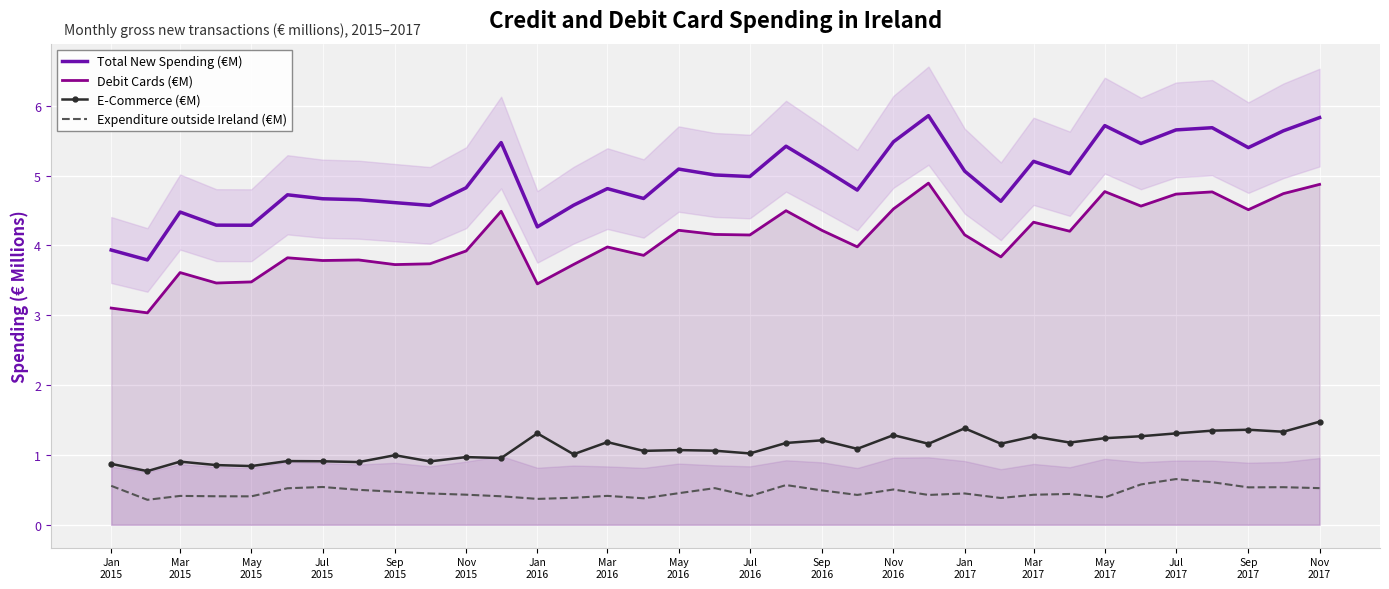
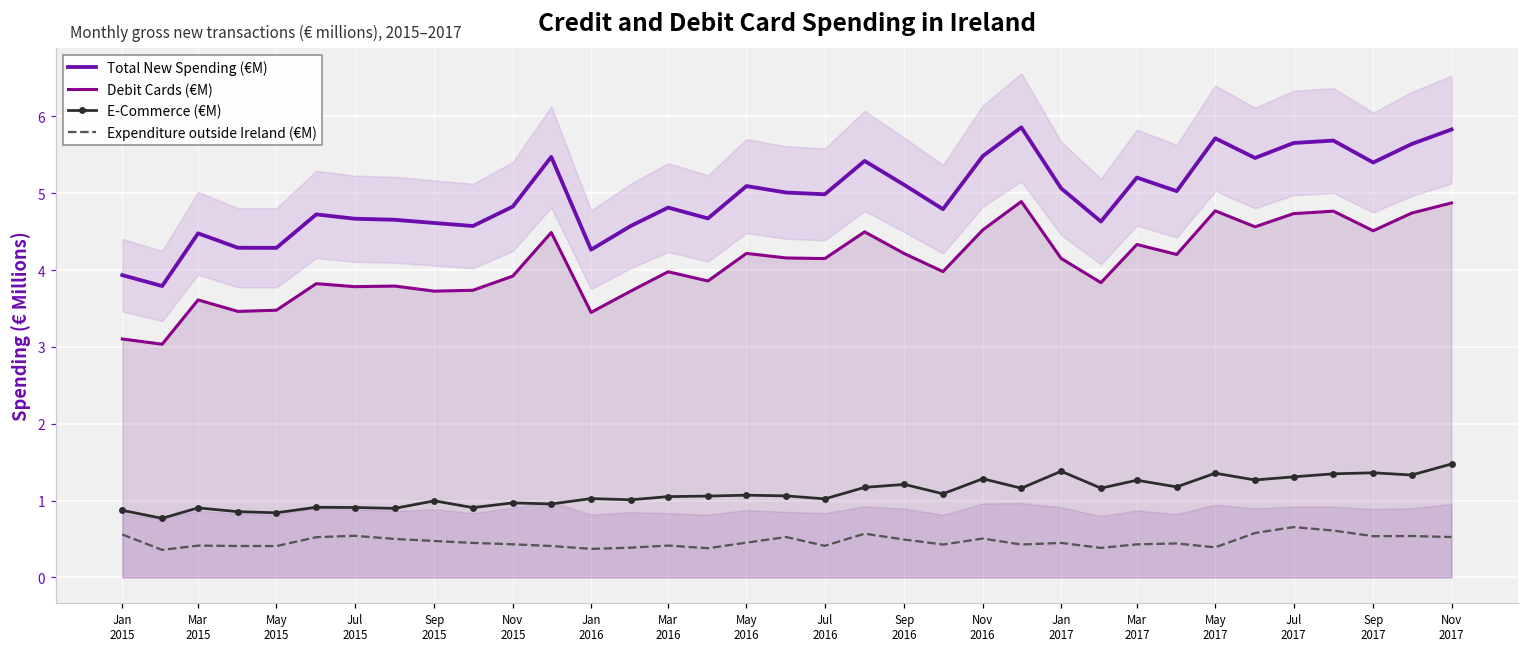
E-Commerce (€M), Jan 2016: 1.3 -> 1.0
E-Commerce (€M), Mar 2016: 1.2 -> 1.1
E-Commerce (€M), May 2017: 1.2 -> 1.4
